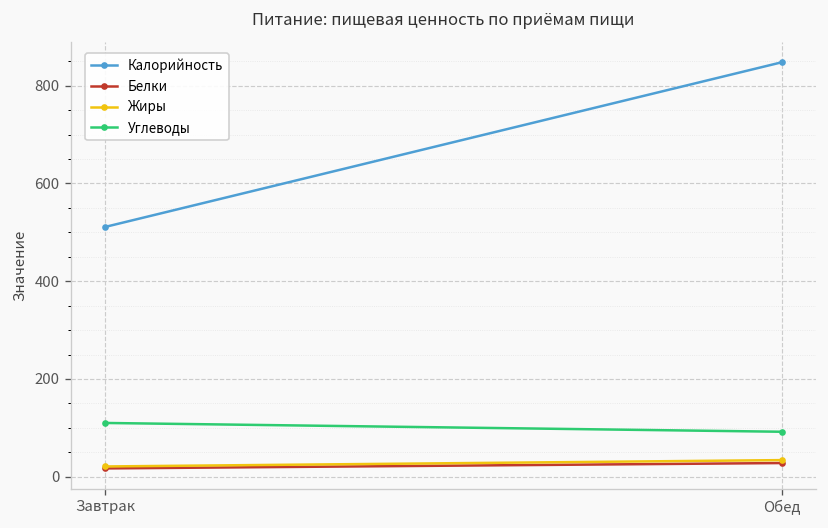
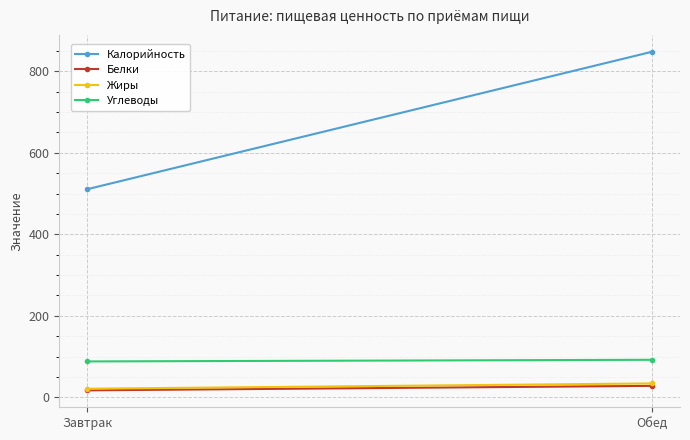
Углеводы, Завтрак: 110 -> 90
